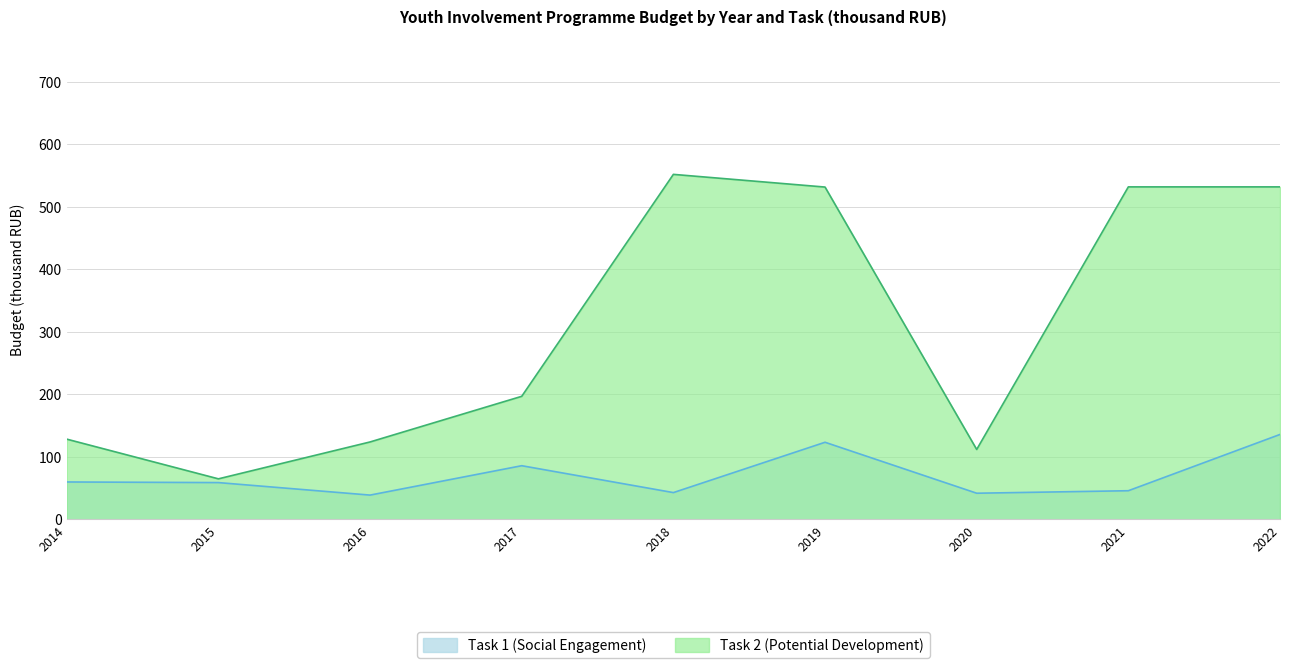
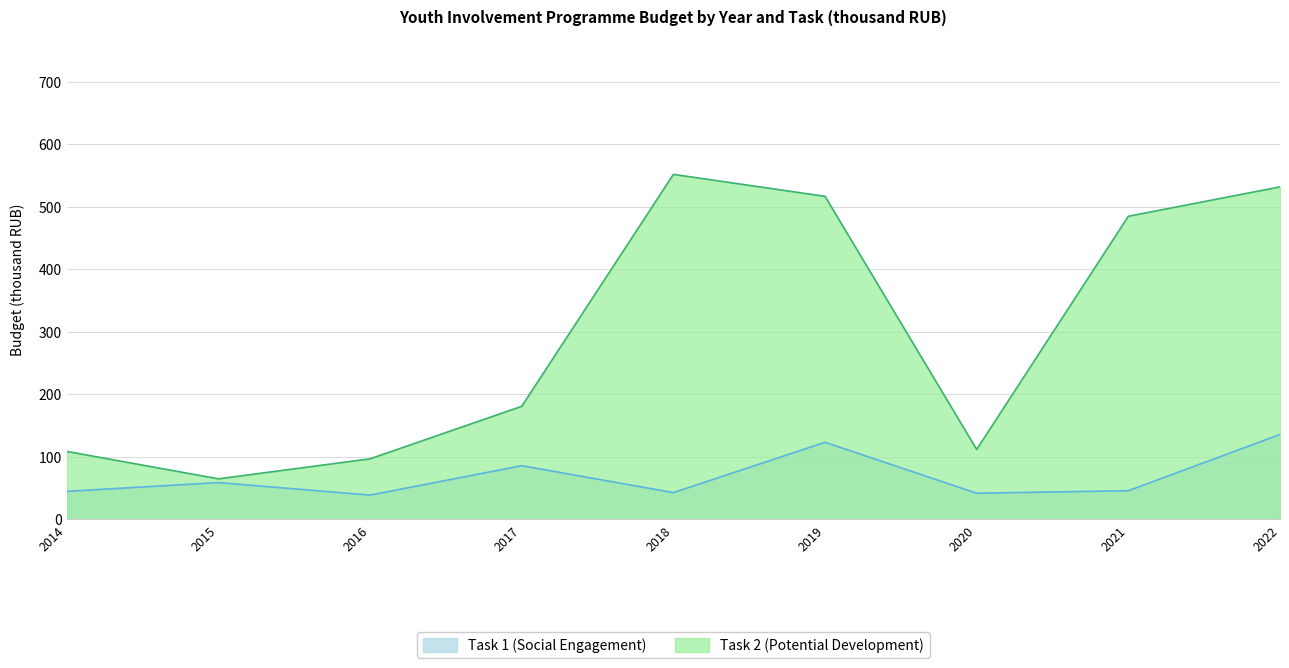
Task 1 (Social Engagement), 2014: 60 -> 50
Task 2 (Potential Development), 2014: 130 -> 110
Task 2 (Potential Development), 2016: 120 -> 100
Task 2 (Potential Development), 2017: 200 -> 180
Task 2 (Potential Development), 2019: 530 -> 520
Task 2 (Potential Development), 2021: 530 -> 490
